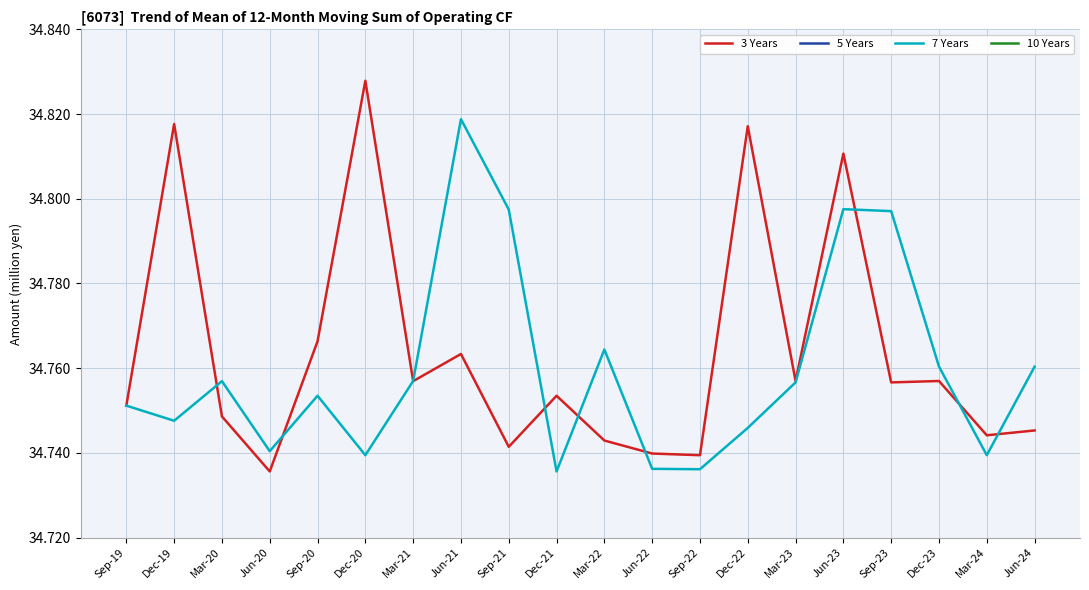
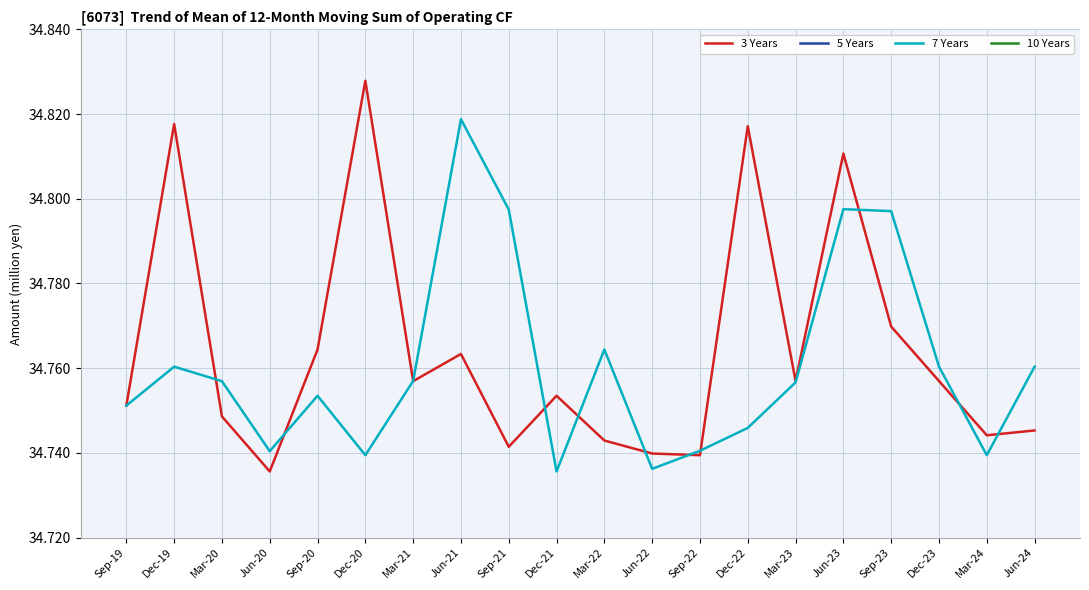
7 Years, Dec-19: 34.748 -> 34.760
3 Years, Sep-20: 34.766 -> 34.764
7 Years, Sep-22: 34.736 -> 34.741
3 Years, Sep-23: 34.757 -> 34.770
